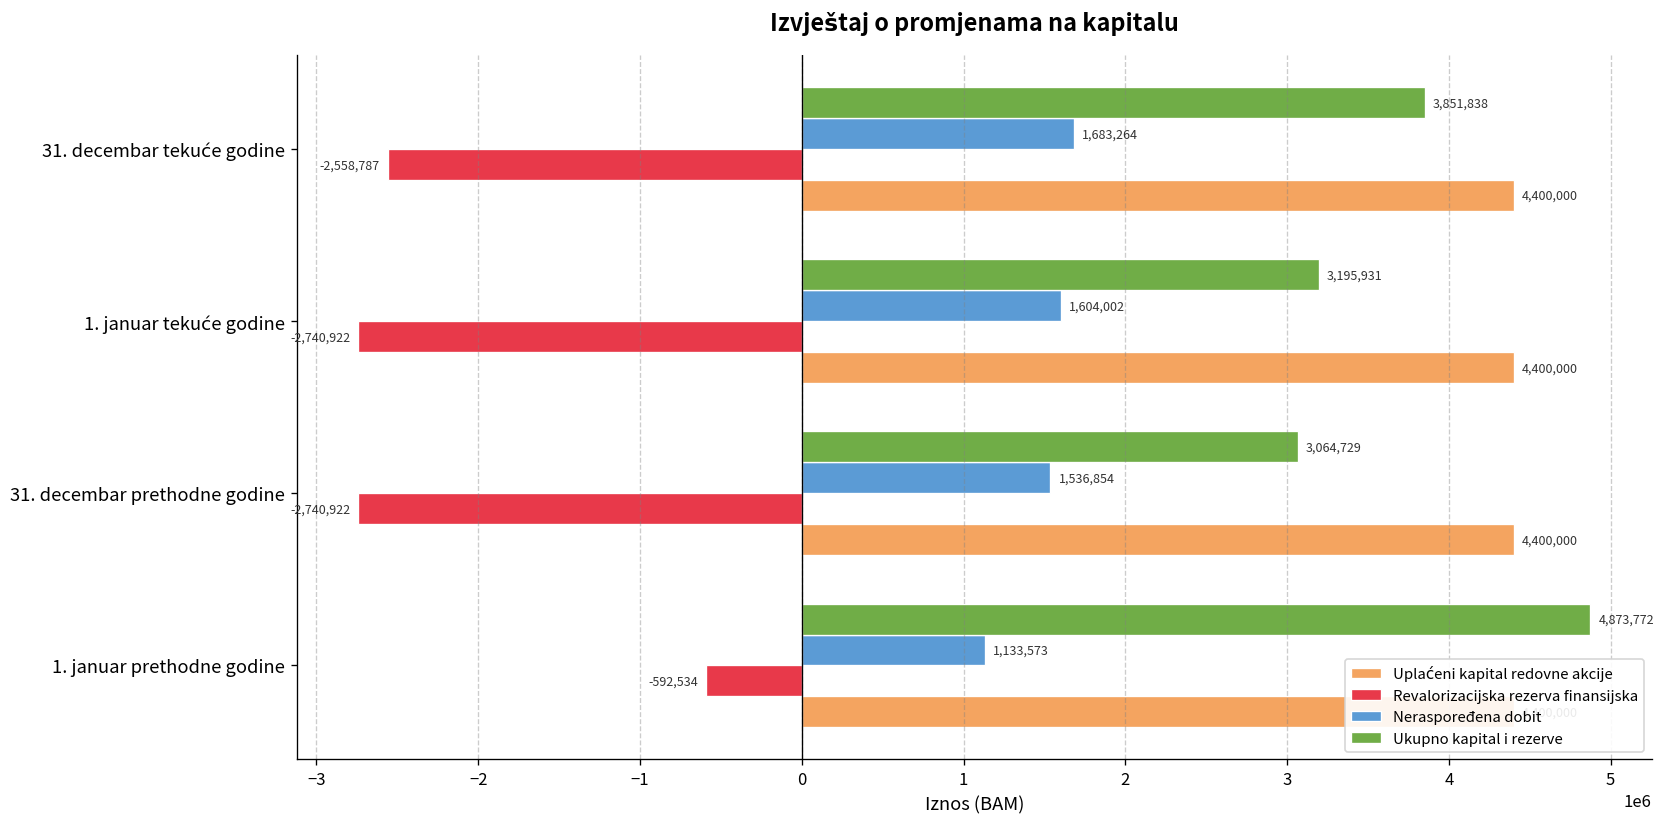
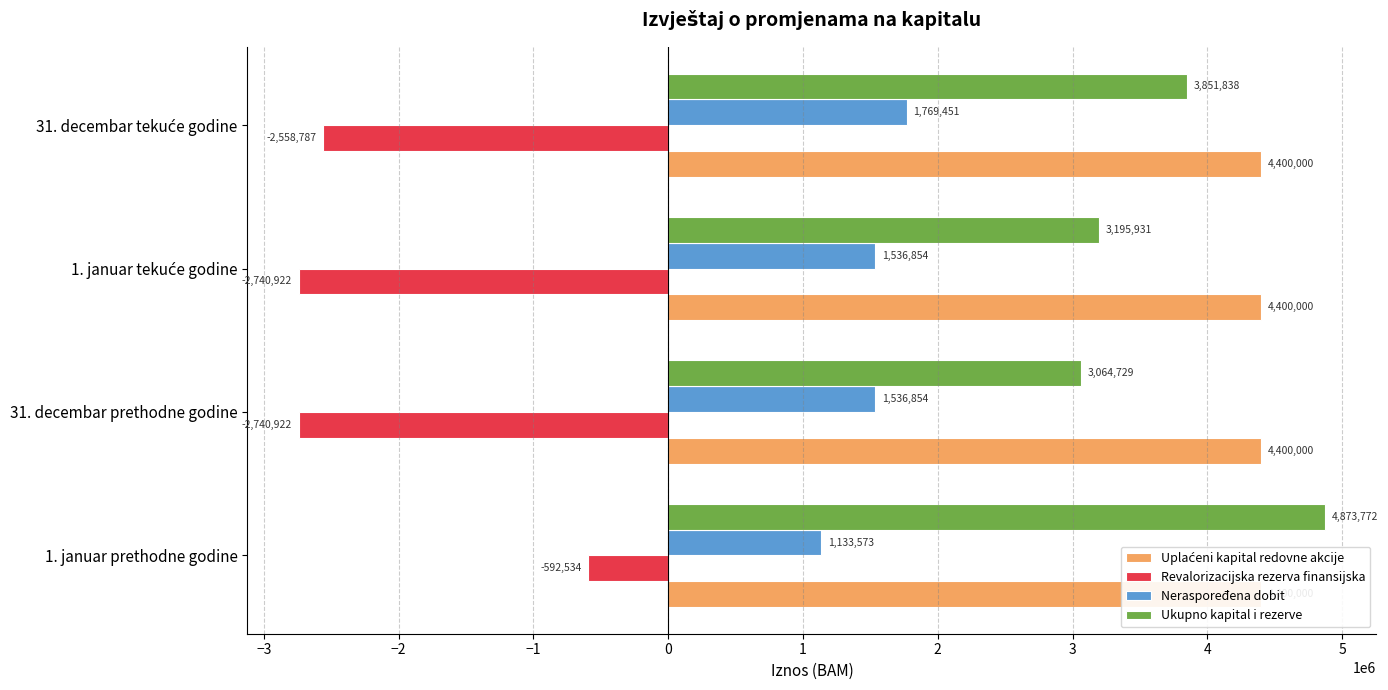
Neraspoređena dobit, 31. decembar tekuće godine: 1,683,264 -> 1,769,451
Neraspoređena dobit, 1. januar tekuće godine: 1,604,002 -> 1,536,854
